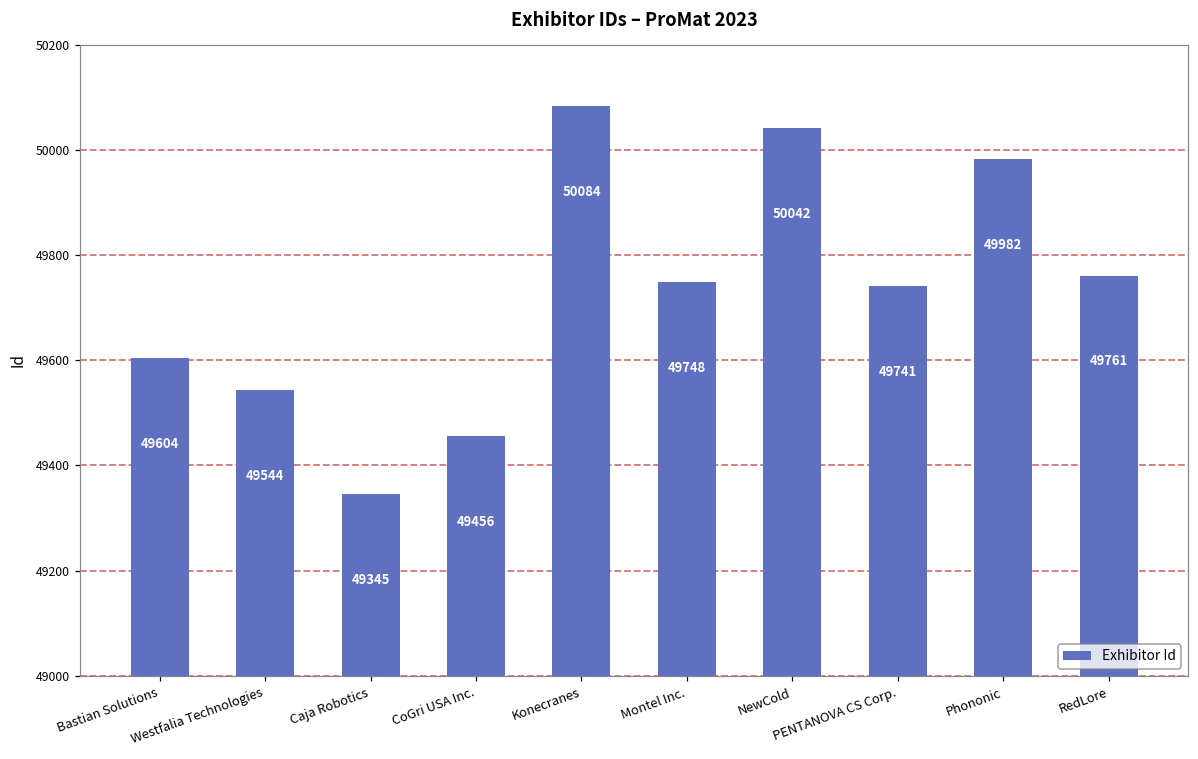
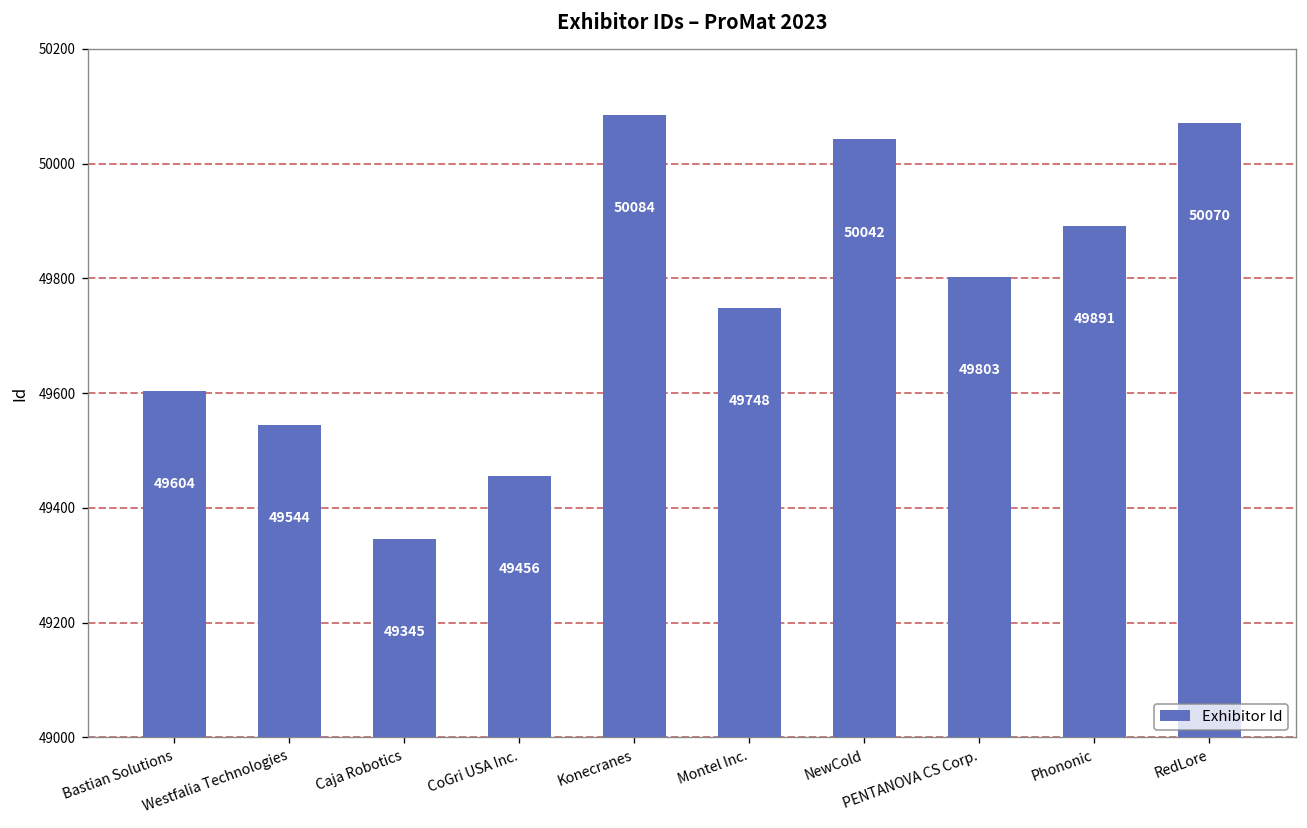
PENTANOVA CS Corp.: 49741 -> 49803
Phononic: 49982 -> 49891
RedLore: 49761 -> 50070
